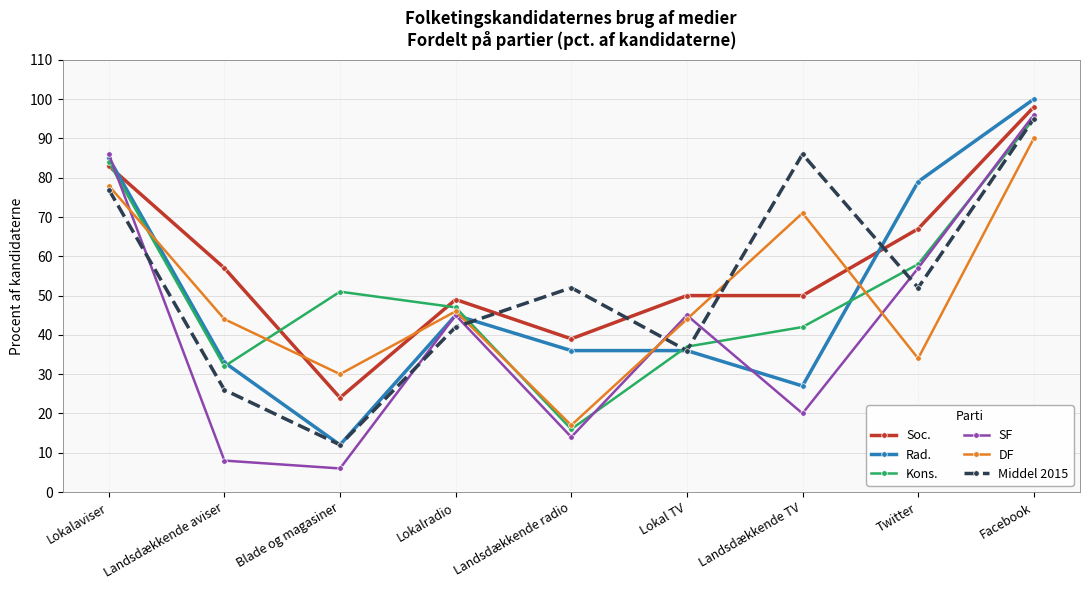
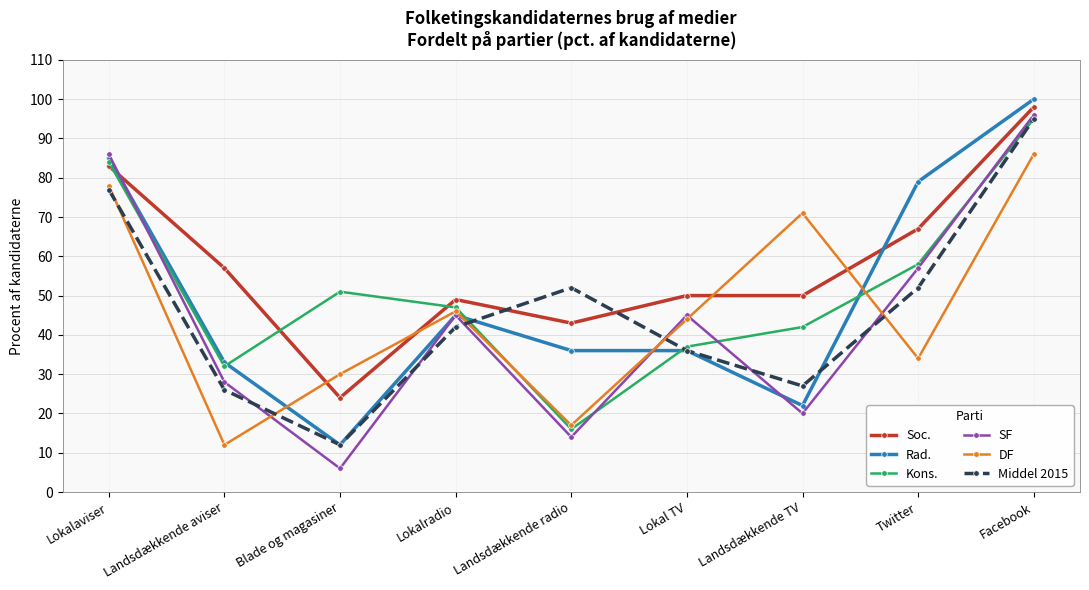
SF, Landsdækkende aviser: 8 -> 28
DF, Landsdækkende aviser: 44 -> 12
Soc., Landsdækkende radio: 39 -> 43
Rad., Landsdækkende TV: 27 -> 22
Middel 2015, Landsdækkende TV: 86 -> 27
DF, Facebook: 90 -> 86
